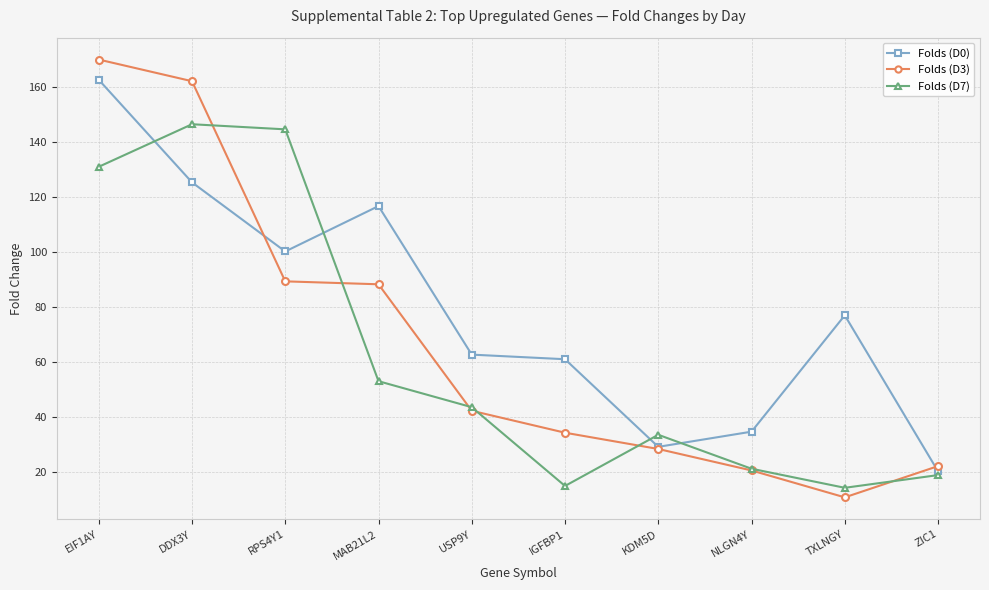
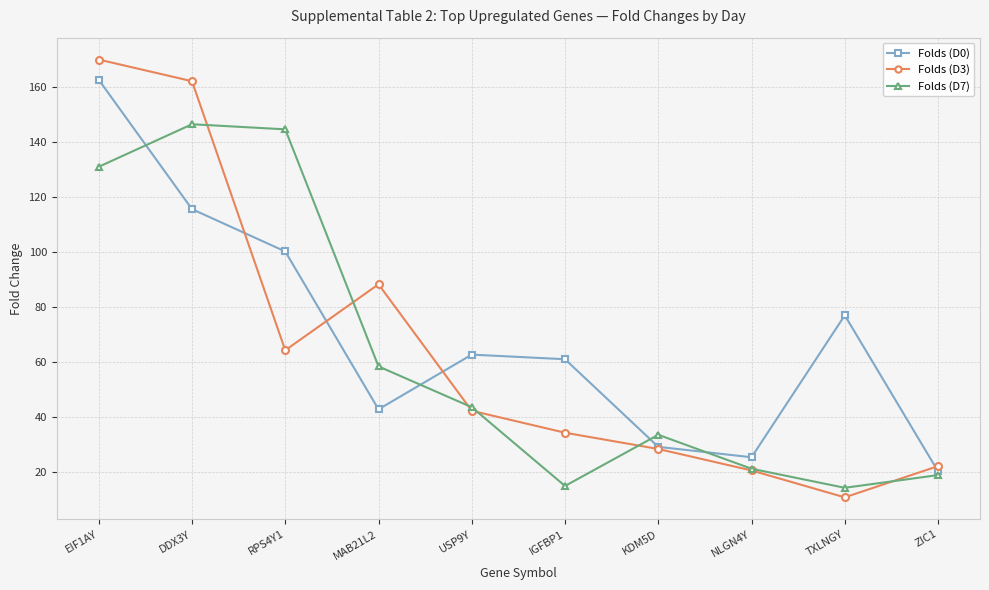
Folds (D0), DDX3Y: 125 -> 115
Folds (D3), RPS4Y1: 89 -> 64
Folds (D0), MAB21L2: 117 -> 43
Folds (D7), MAB21L2: 53 -> 58
Folds (D0), NLGN4Y: 35 -> 25
